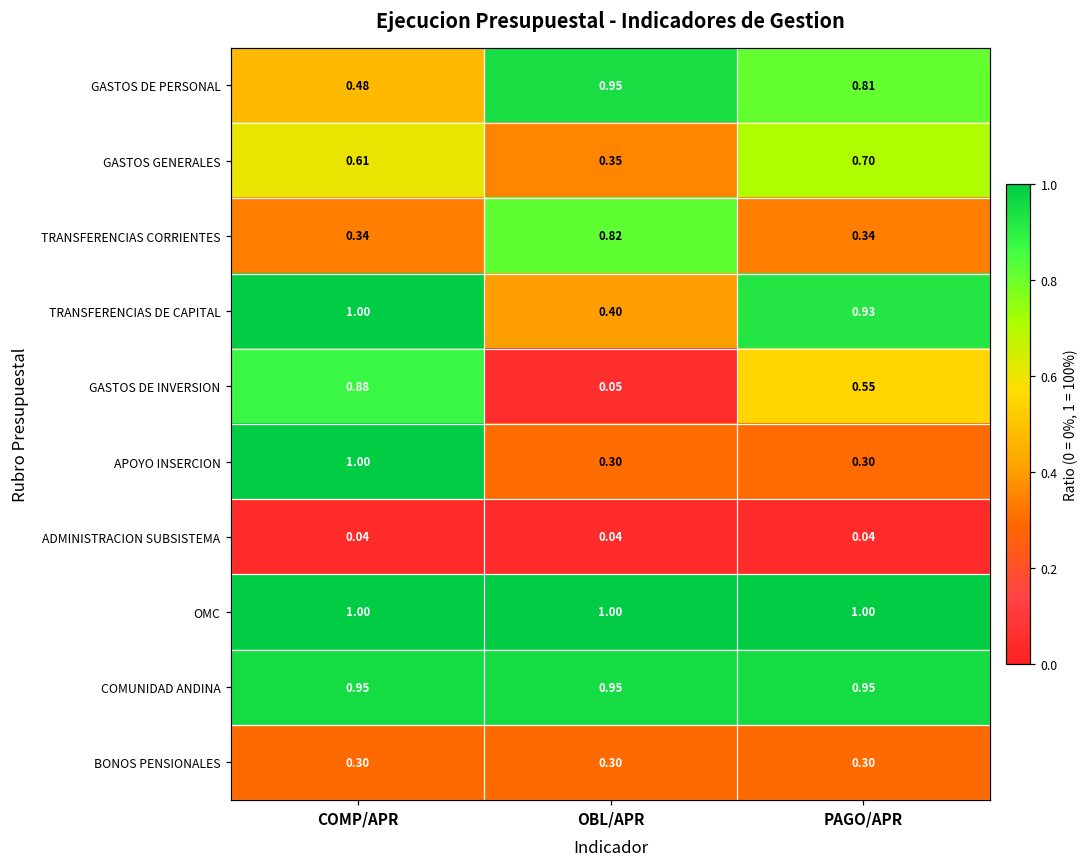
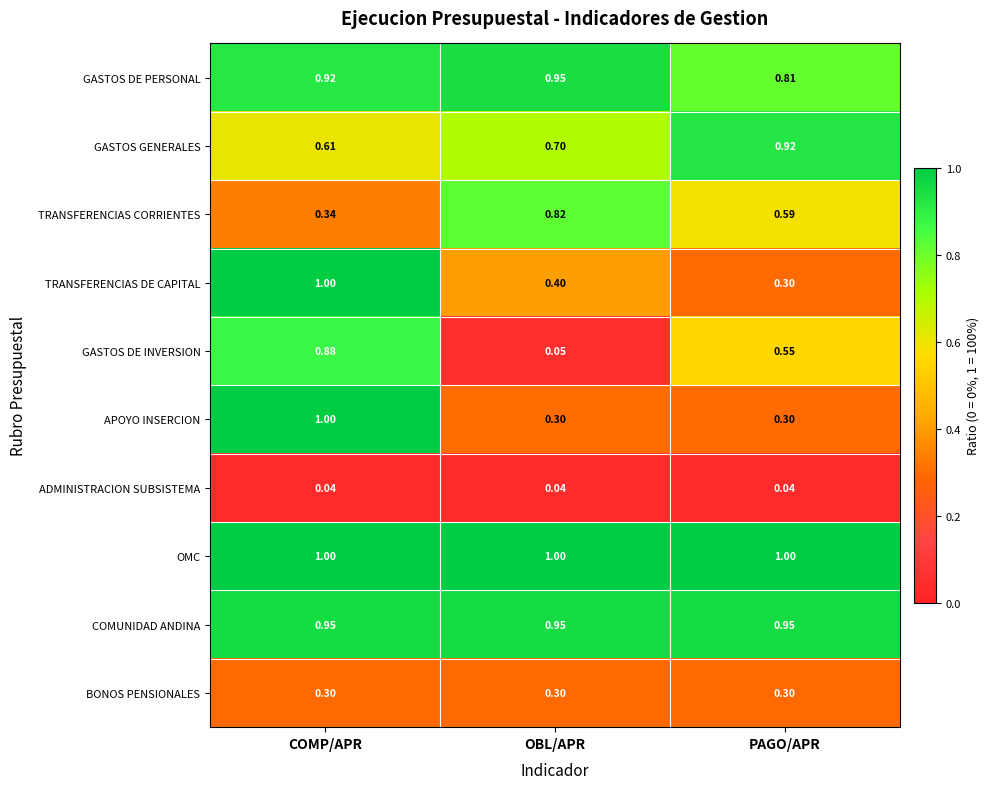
GASTOS DE PERSONAL, COMP/APR: 0.48 -> 0.92
GASTOS GENERALES, OBL/APR: 0.35 -> 0.70
GASTOS GENERALES, PAGO/APR: 0.70 -> 0.92
TRANSFERENCIAS CORRIENTES, PAGO/APR: 0.34 -> 0.59
TRANSFERENCIAS DE CAPITAL, PAGO/APR: 0.93 -> 0.30
